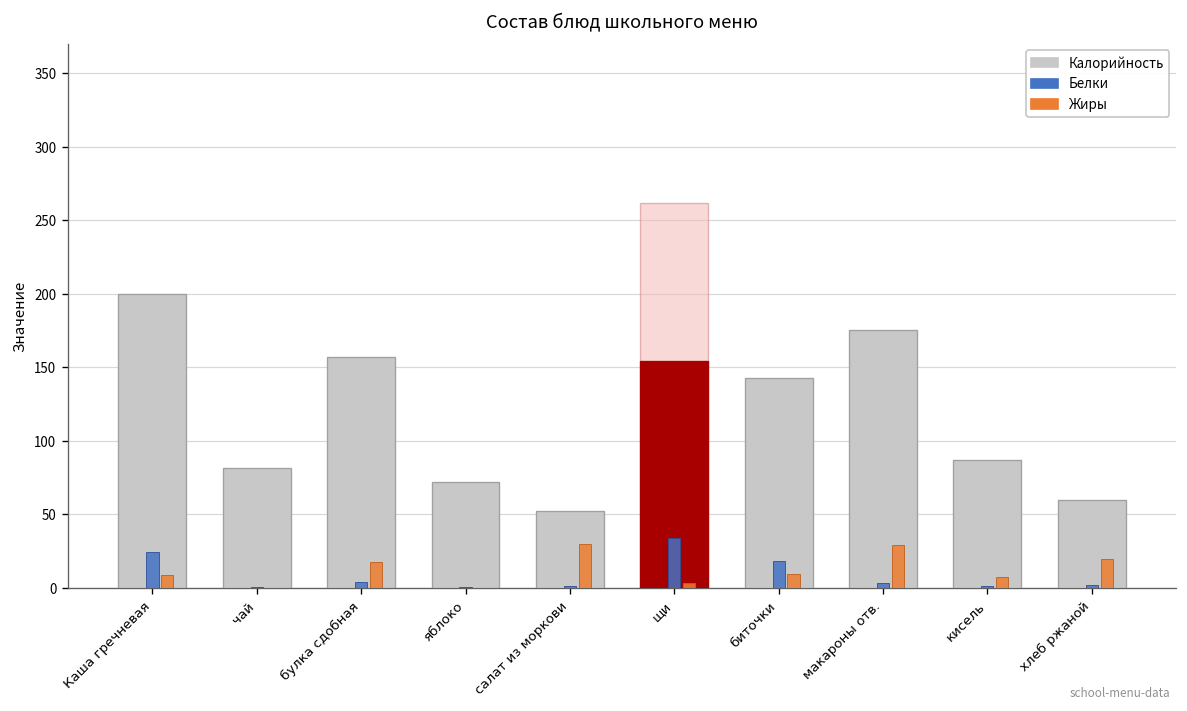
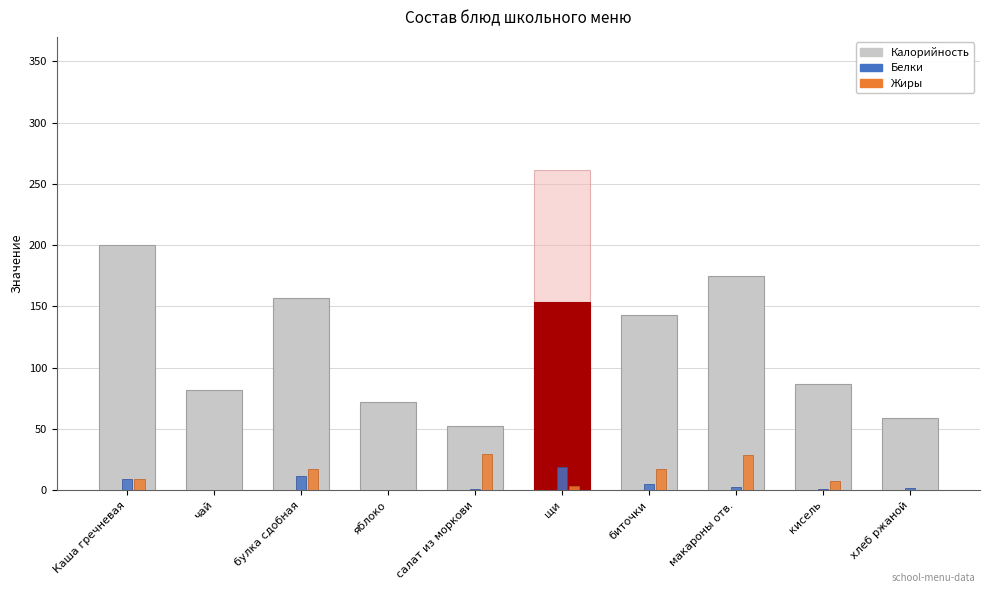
Белки, Каша гречневая: 24 -> 9
Белки, булка сдобная: 4 -> 12
Белки, щи: 34 -> 19
Белки, биточки: 18 -> 5
Жиры, биточки: 9 -> 18
Жиры, хлеб ржаной: 19 -> 0
